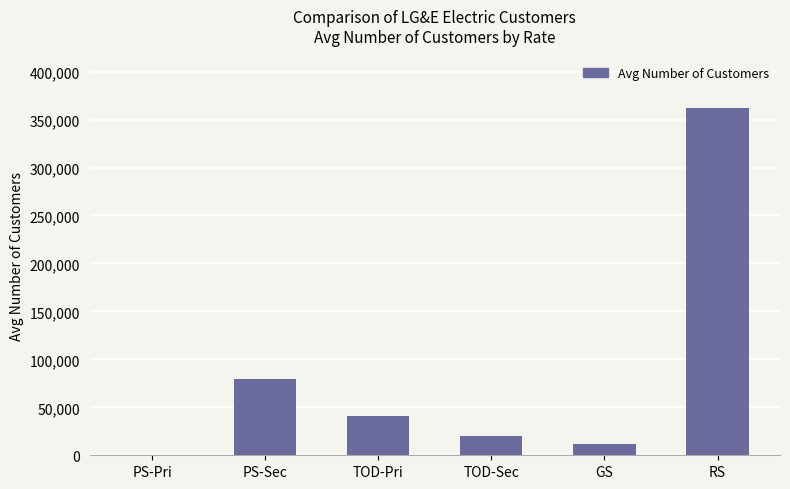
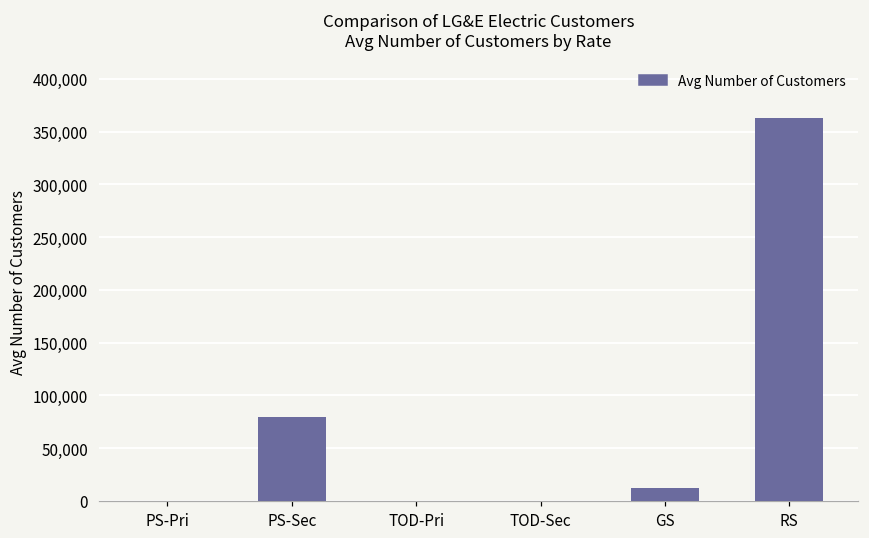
TOD-Pri: 40,000 -> 0
TOD-Sec: 20,000 -> 0
